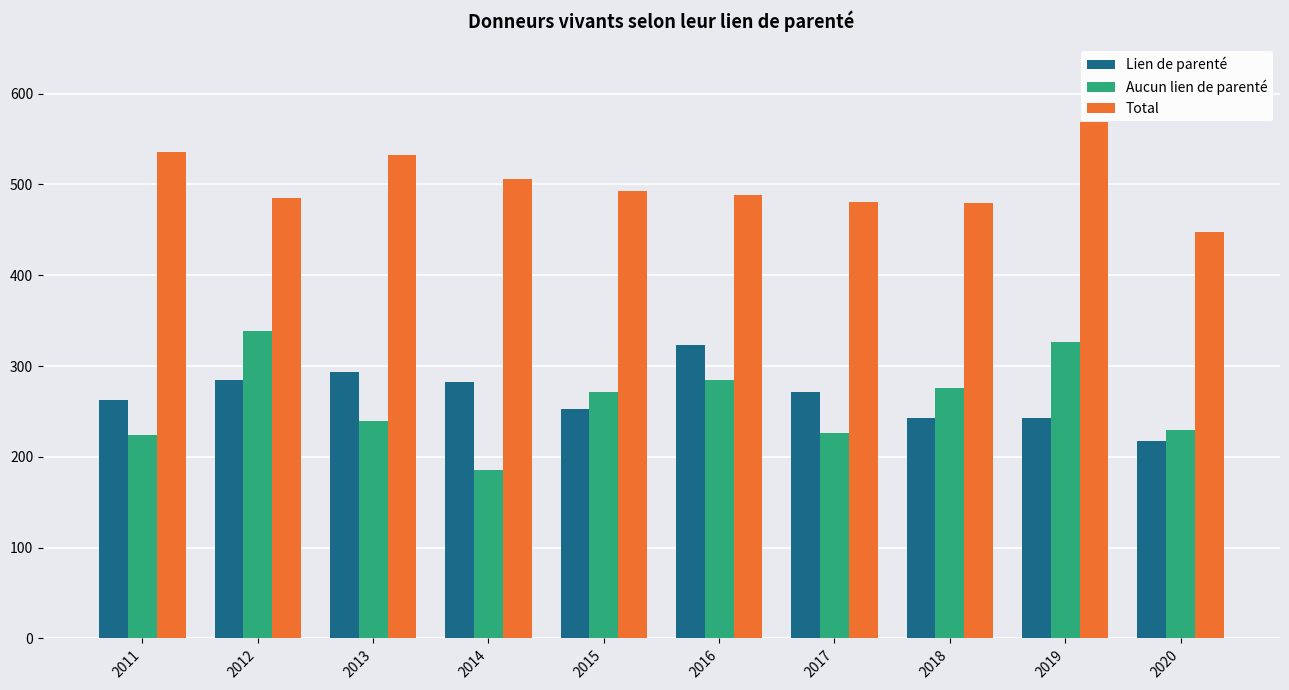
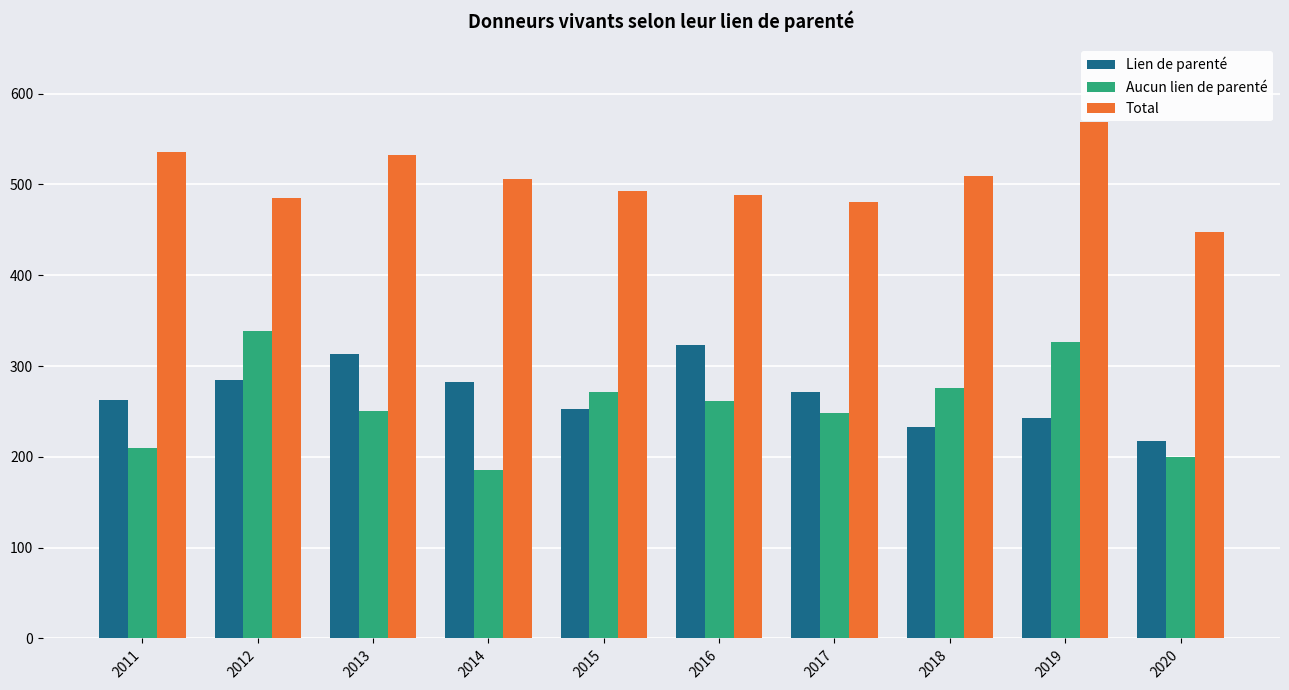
Aucun lien de parenté, 2011: 220 -> 210
Lien de parenté, 2013: 290 -> 310
Aucun lien de parenté, 2013: 240 -> 250
Aucun lien de parenté, 2016: 290 -> 260
Aucun lien de parenté, 2017: 230 -> 250
Lien de parenté, 2018: 240 -> 230
Total, 2018: 480 -> 510
Aucun lien de parenté, 2020: 230 -> 200
